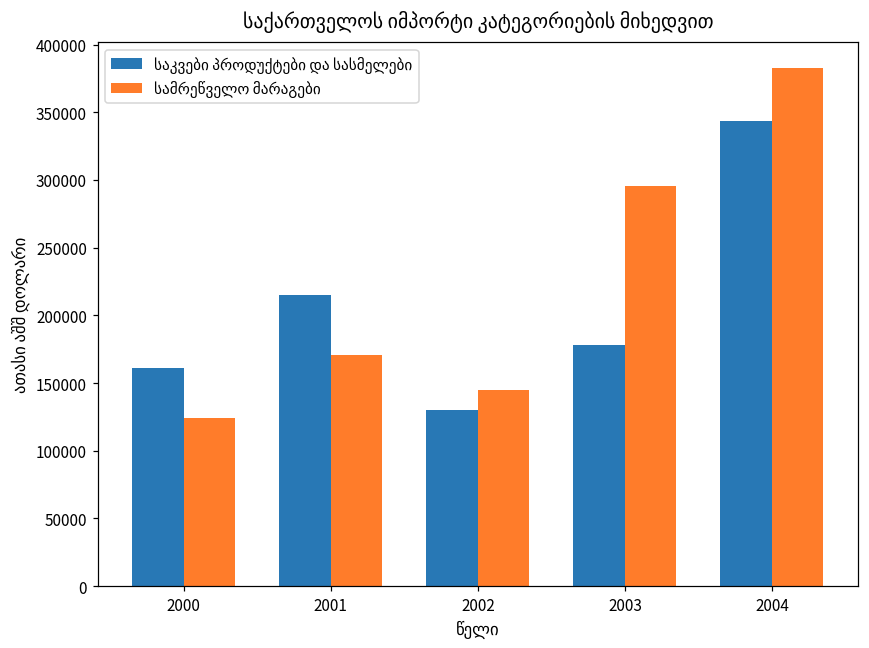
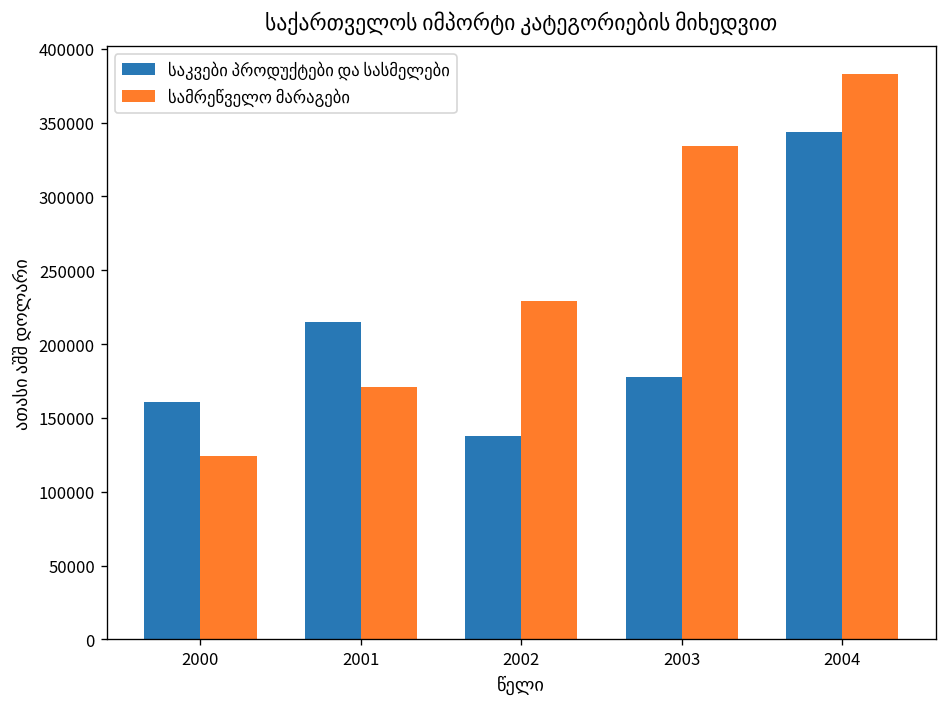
საკვები პროდუქტები და სასმელები, 2002: 130000 -> 138000
სამრეწველო მარაგები, 2002: 145000 -> 229000
სამრეწველო მარაგები, 2003: 295000 -> 334000
